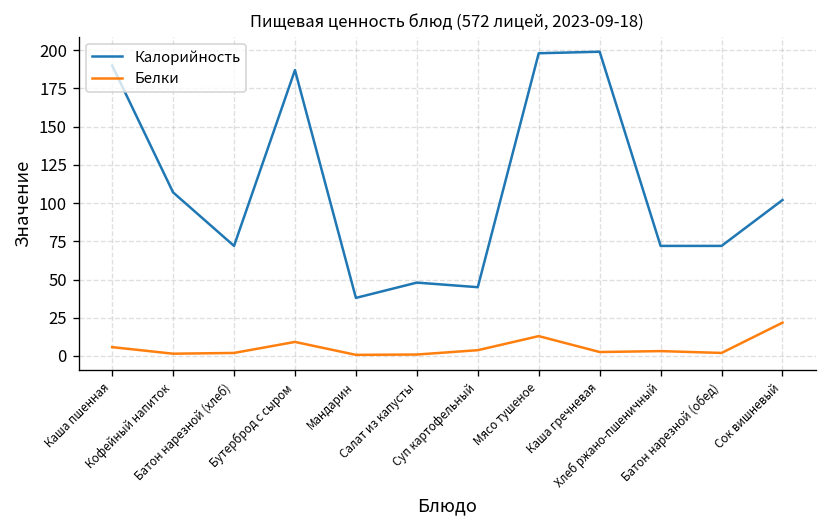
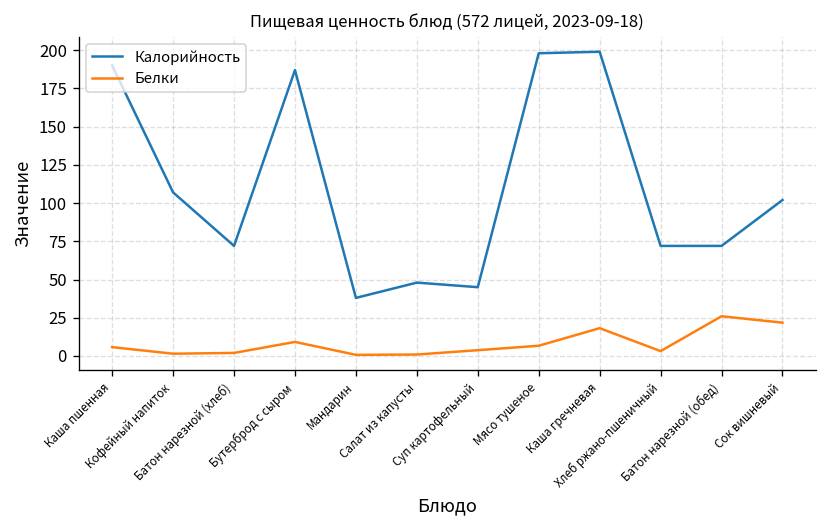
Белки, Мясо тушеное: 13 -> 7
Белки, Каша гречневая: 3 -> 18
Белки, Батон нарезной (обед): 2 -> 26
